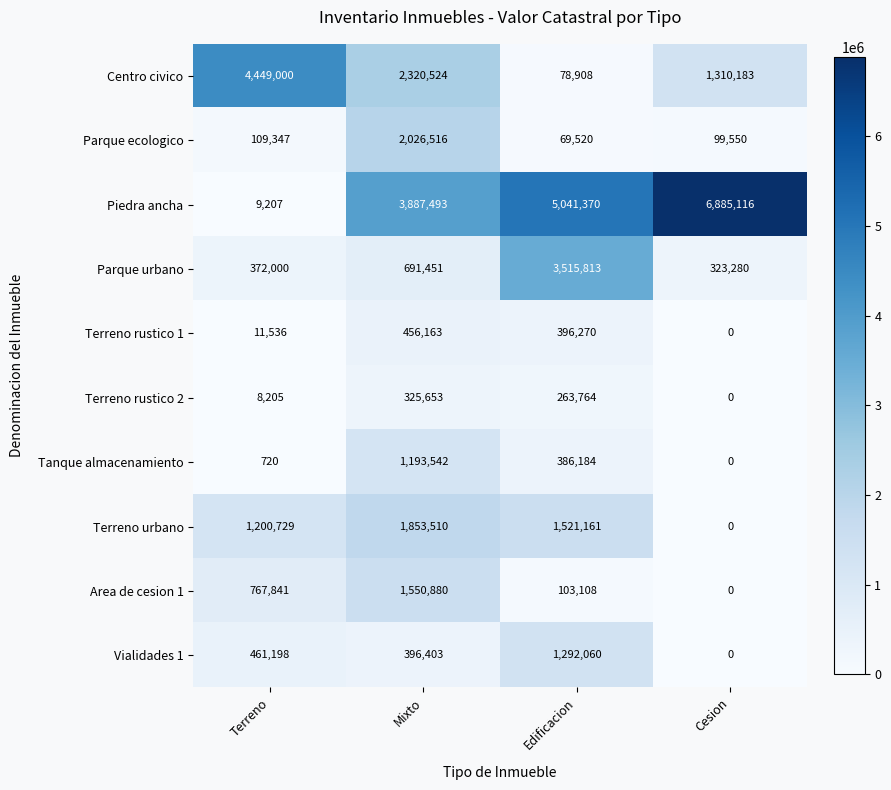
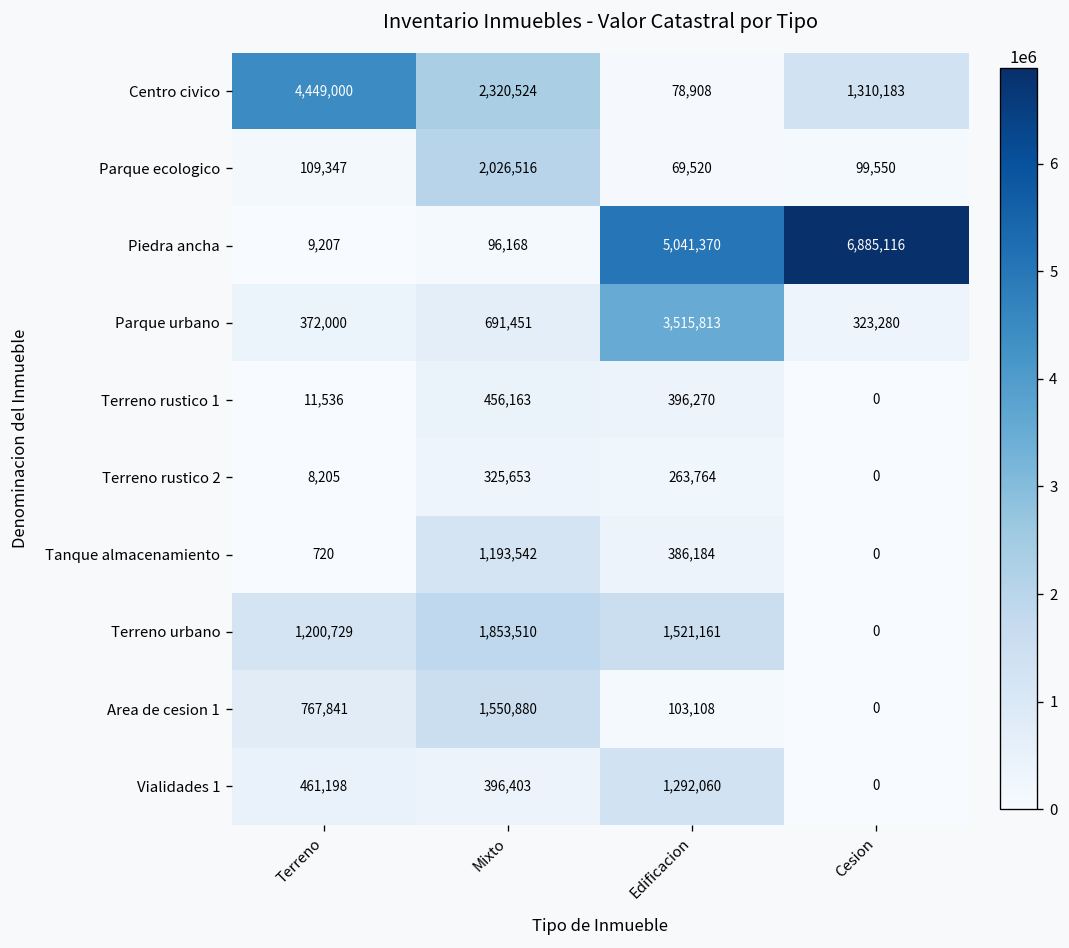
Piedra ancha, Mixto: 3,887,493 -> 96,168
